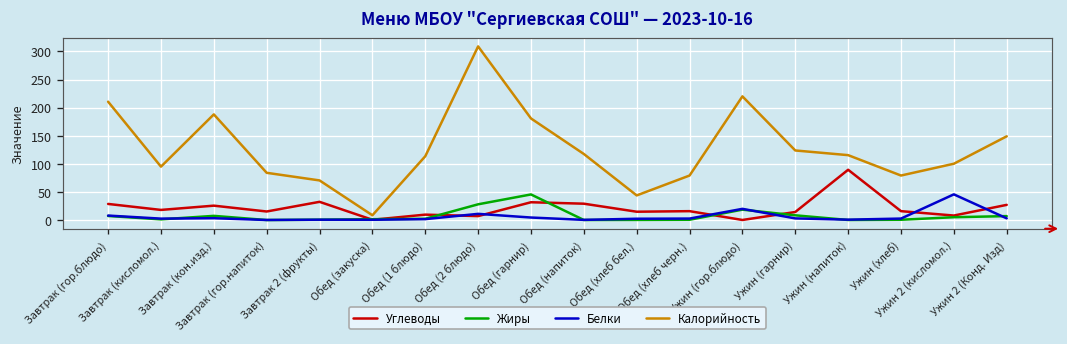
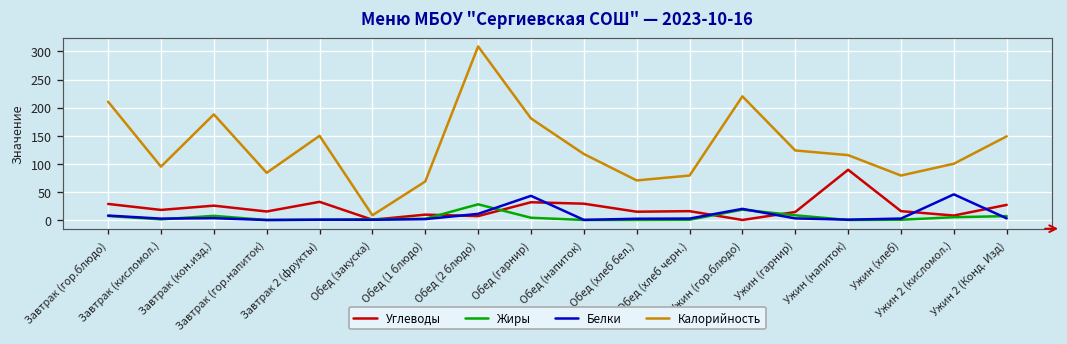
Калорийность, Завтрак 2 (фрукты): 70 -> 150
Калорийность, Обед (1 блюдо): 110 -> 70
Жиры, Обед (гарнир): 50 -> 0
Белки, Обед (гарнир): 0 -> 40
Калорийность, Обед (хлеб бел.): 40 -> 70
